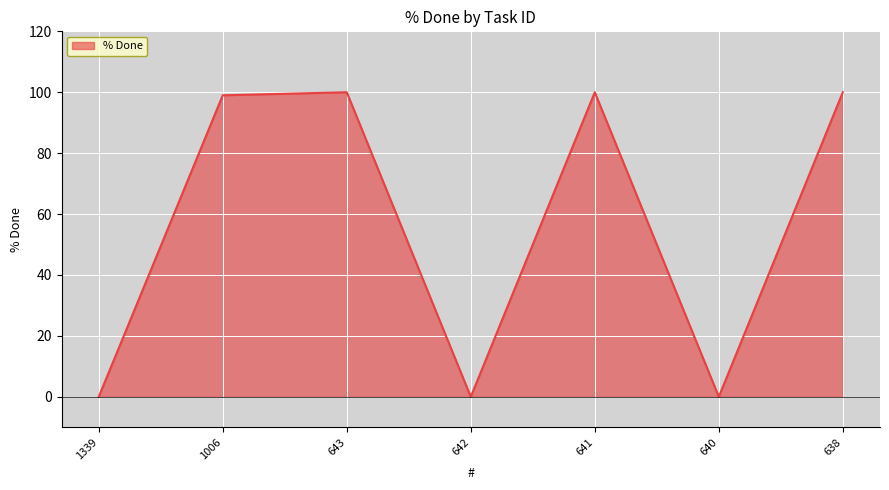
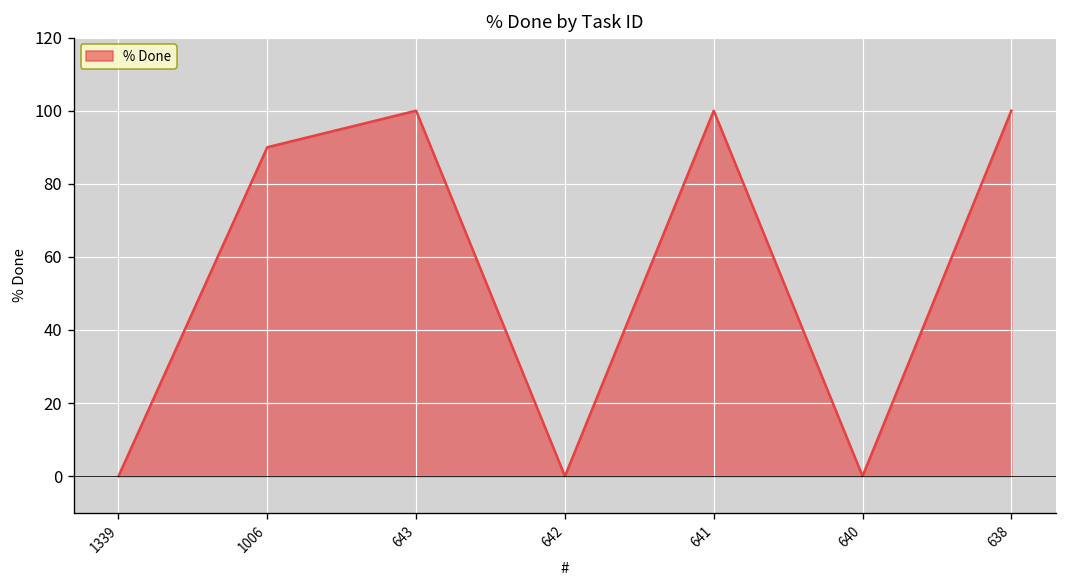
1006: 99 -> 90
